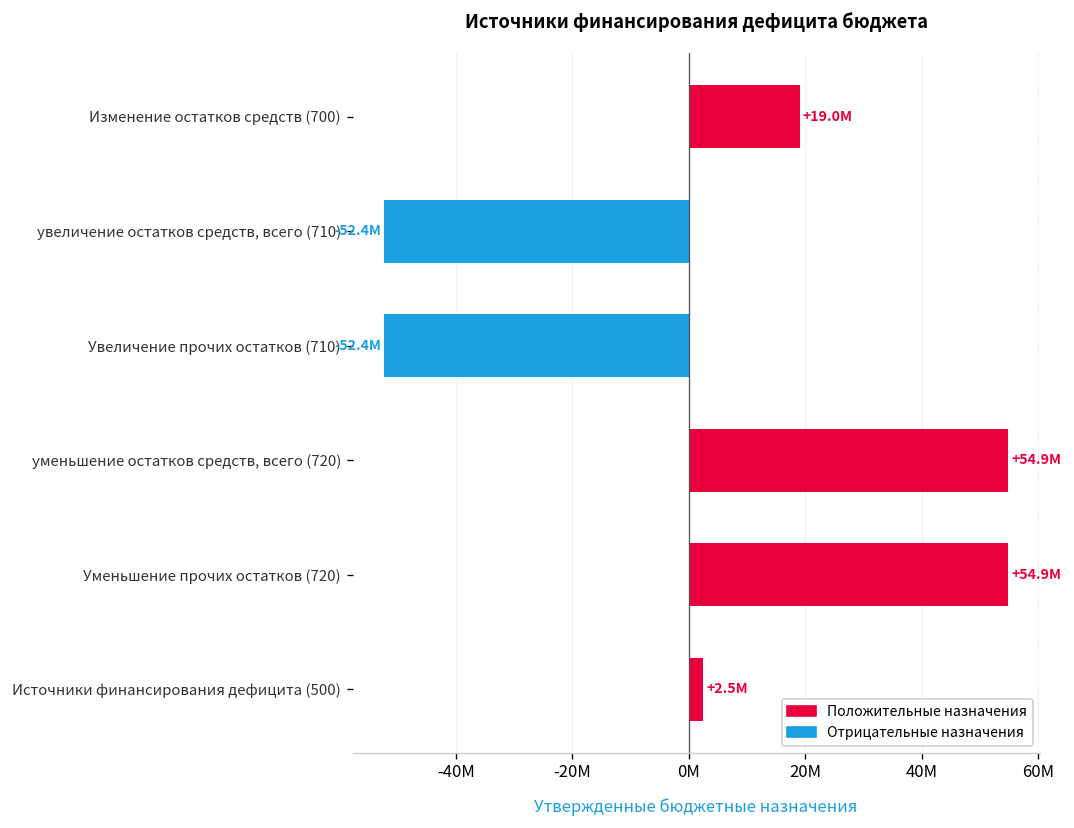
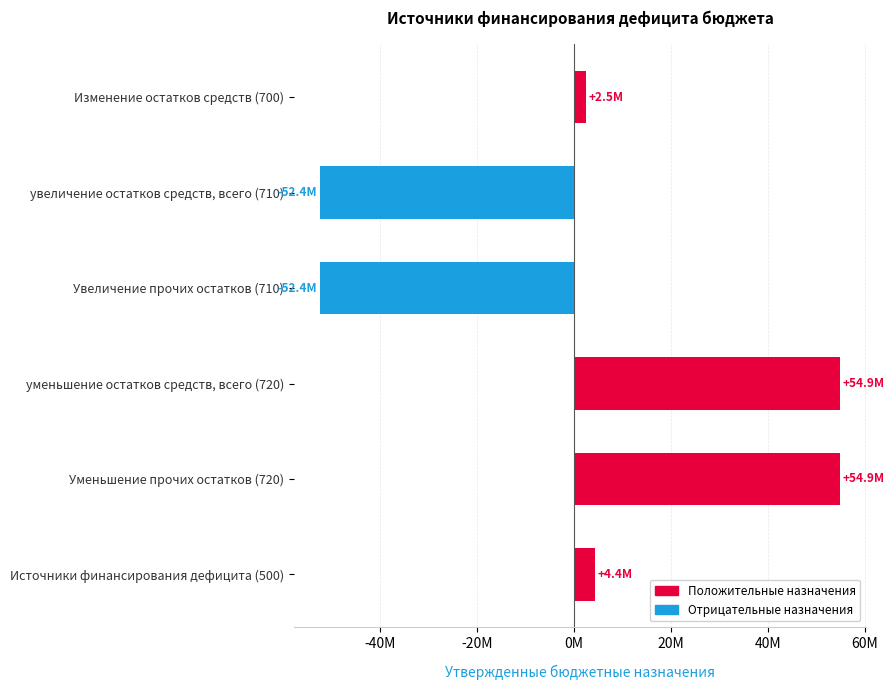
Изменение остатков средств (700): +19.0M -> +2.5M
Источники финансирования дефицита (500): +2.5M -> +4.4M
